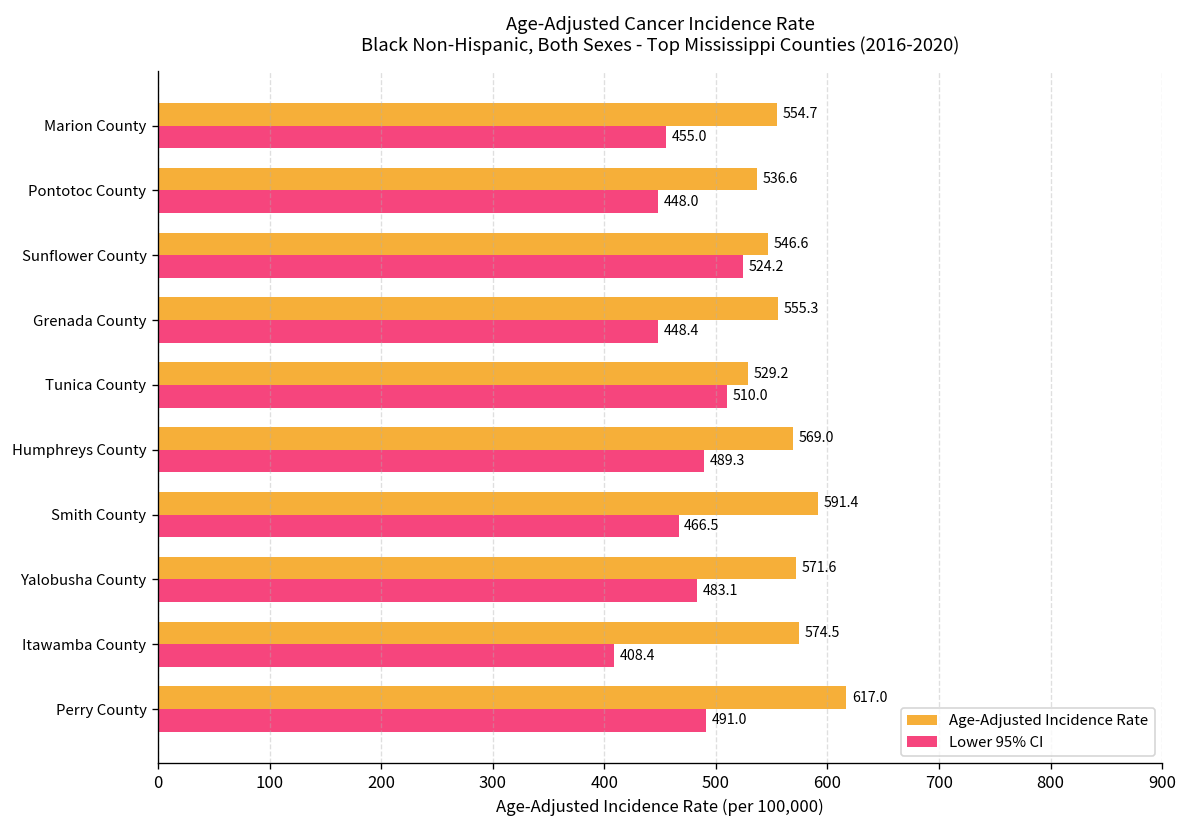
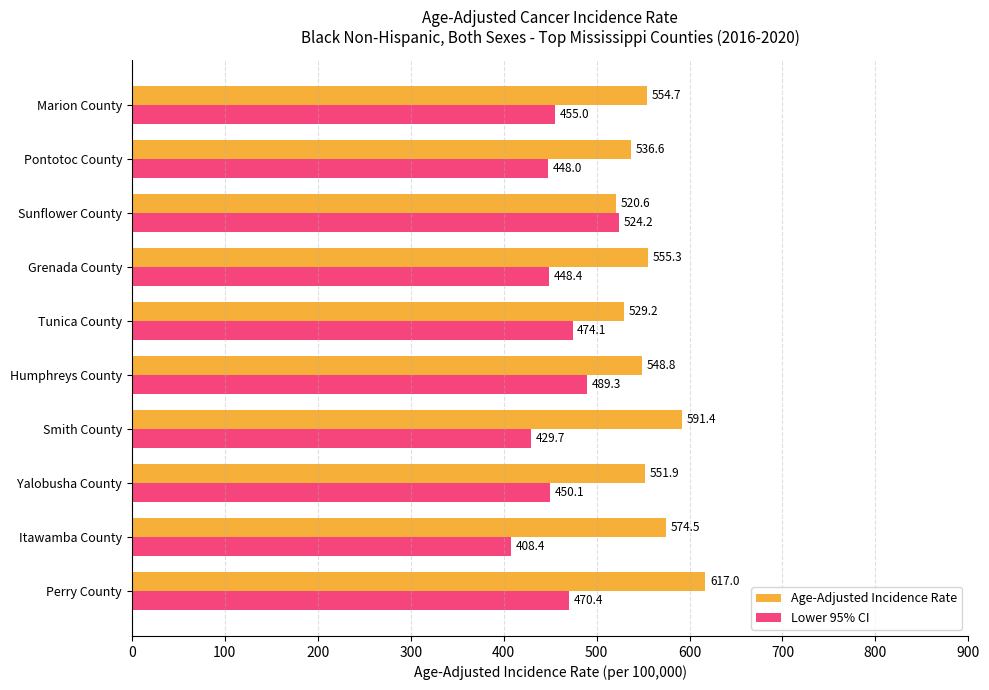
Age-Adjusted Incidence Rate, Sunflower County: 546.6 -> 520.6
Lower 95% CI, Tunica County: 510.0 -> 474.1
Age-Adjusted Incidence Rate, Humphreys County: 569.0 -> 548.8
Lower 95% CI, Smith County: 466.5 -> 429.7
Age-Adjusted Incidence Rate, Yalobusha County: 571.6 -> 551.9
Lower 95% CI, Yalobusha County: 483.1 -> 450.1
Lower 95% CI, Perry County: 491.0 -> 470.4
